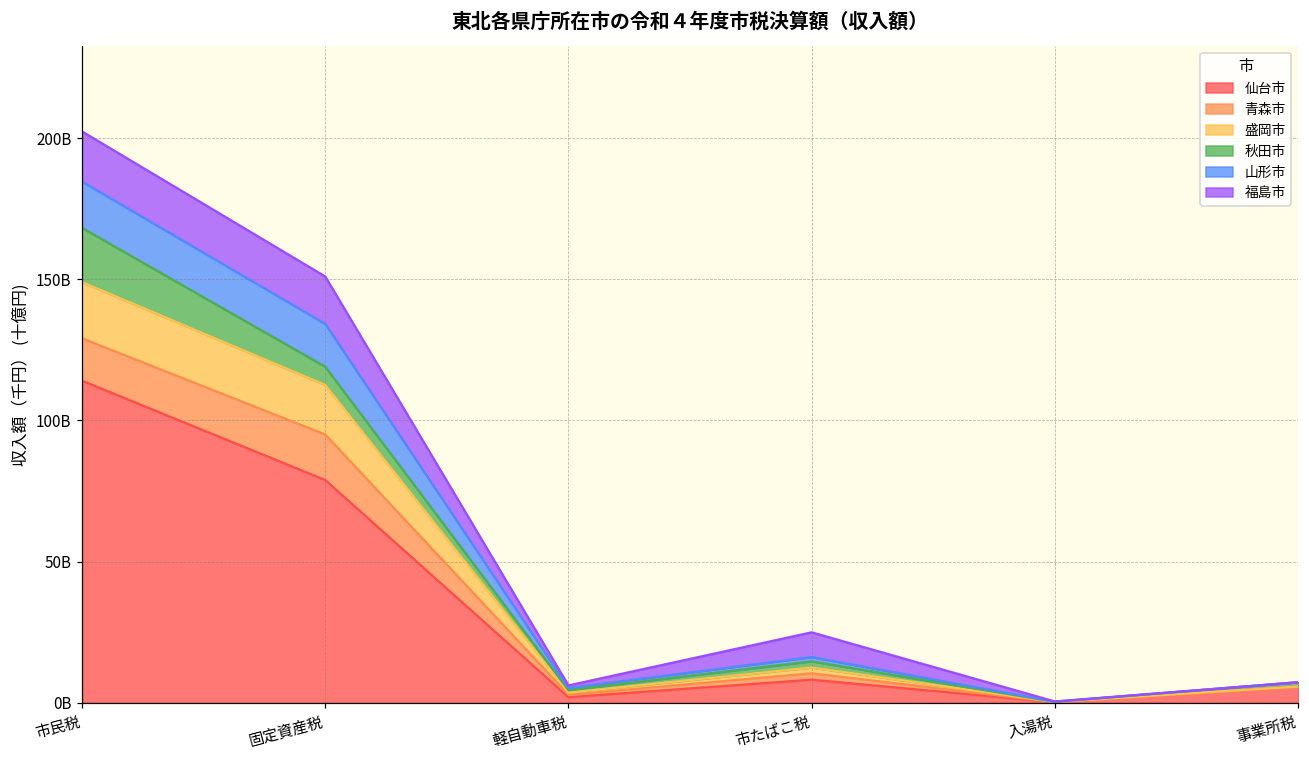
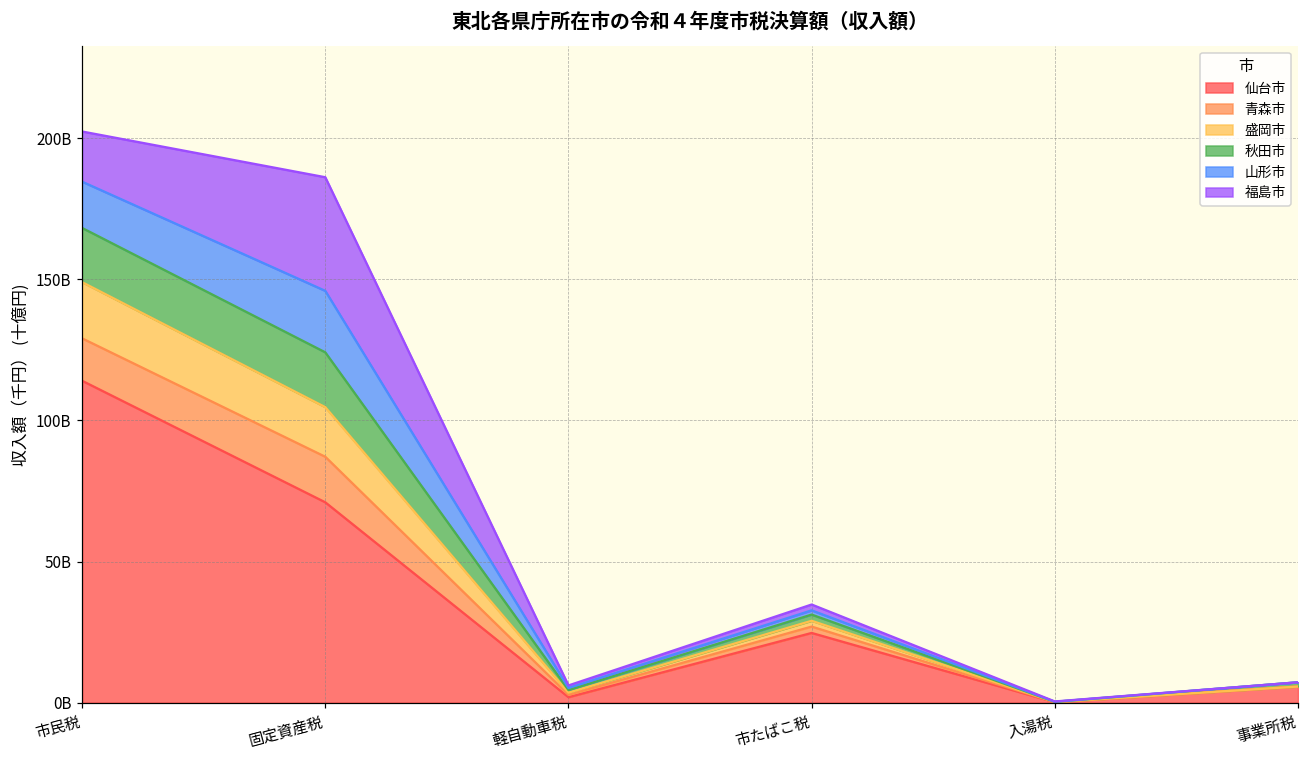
仙台市, 固定資産税: 79000000000 -> 71000000000
秋田市, 固定資産税: 6000000000 -> 19000000000
山形市, 固定資産税: 15000000000 -> 22000000000
福島市, 固定資産税: 17000000000 -> 40000000000
仙台市, 市たばこ税: 8000000000 -> 25000000000
福島市, 市たばこ税: 9000000000 -> 2000000000
